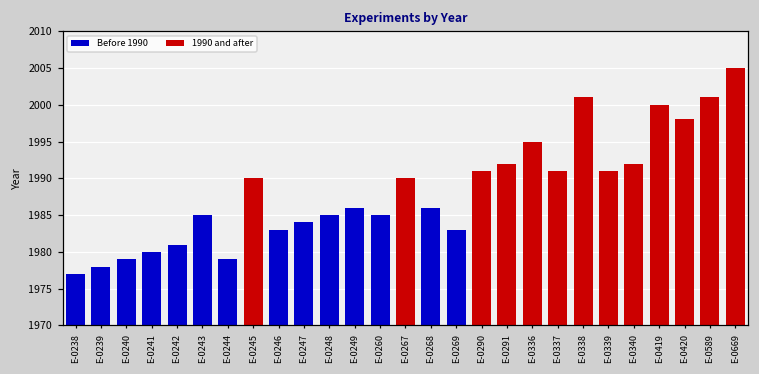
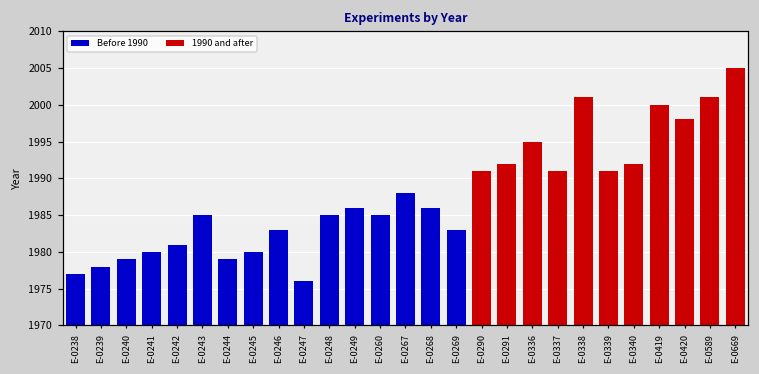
E-0245: 1990 -> 1980
E-0247: 1984 -> 1976
E-0267: 1990 -> 1988
